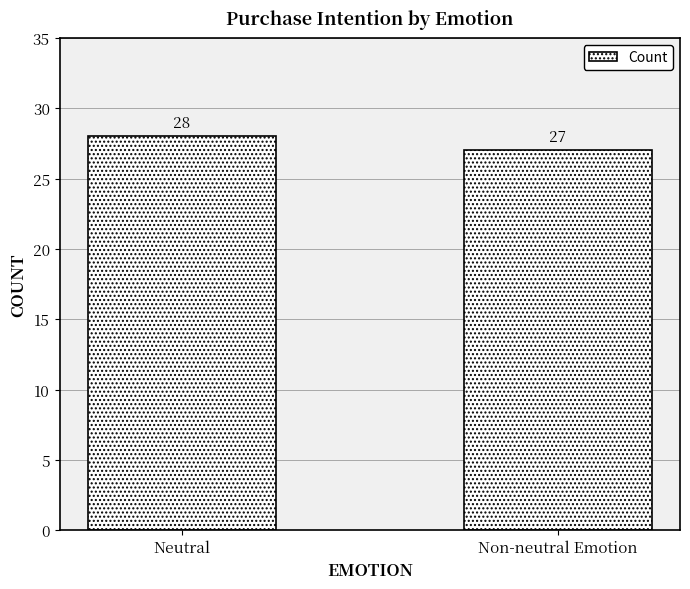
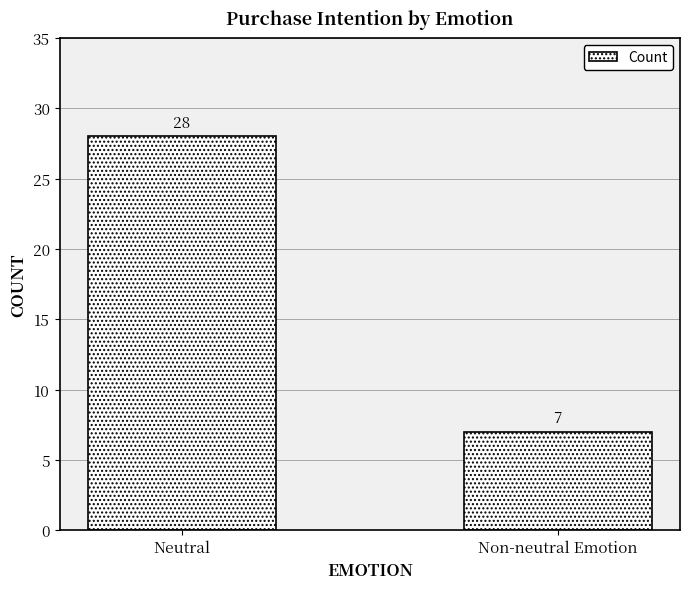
Non-neutral Emotion: 27 -> 7
